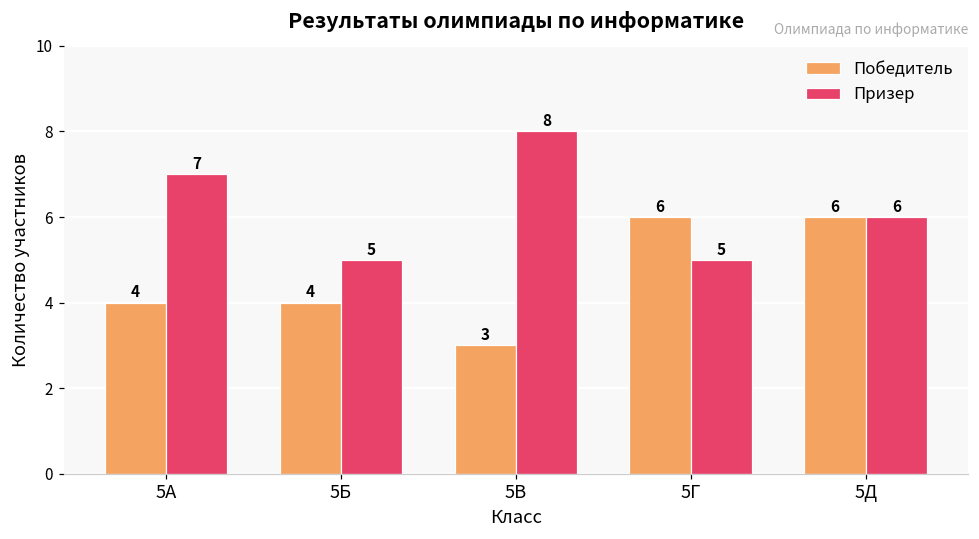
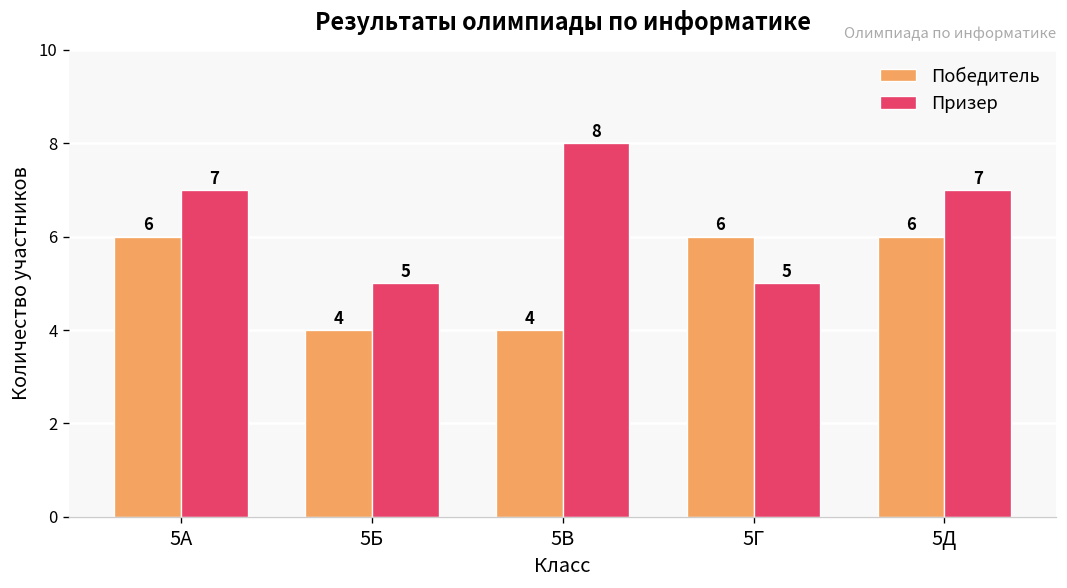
Победитель, 5А: 4 -> 6
Победитель, 5В: 3 -> 4
Призер, 5Д: 6 -> 7
